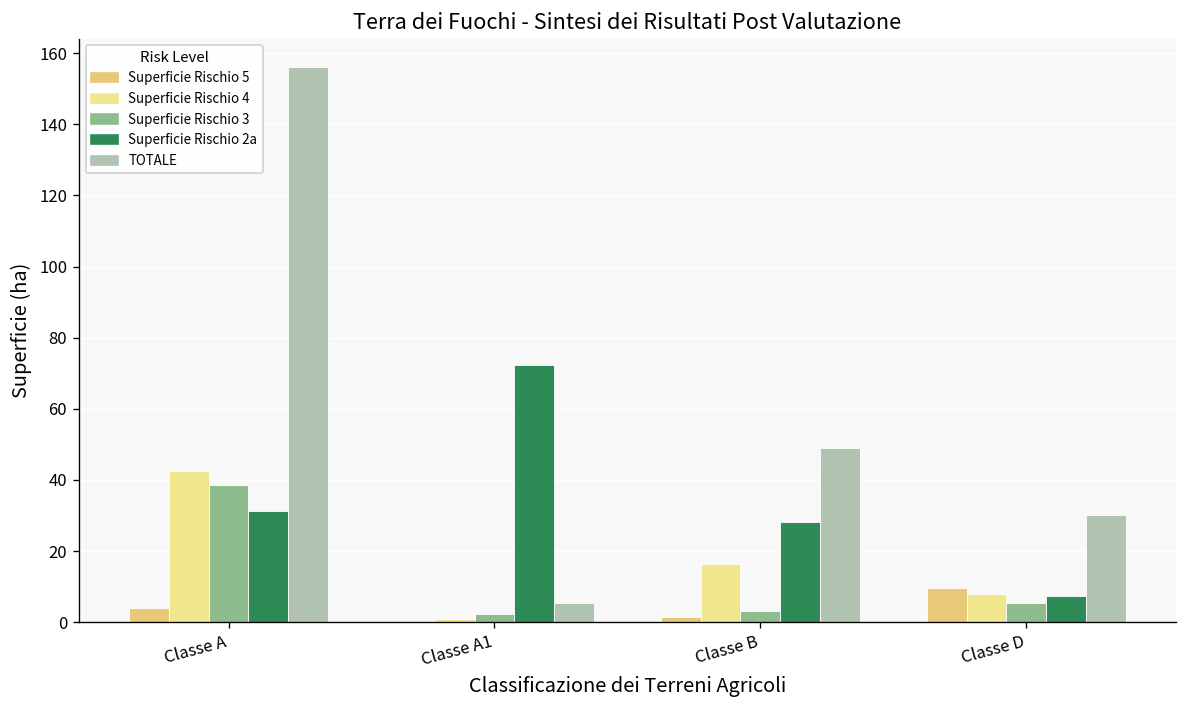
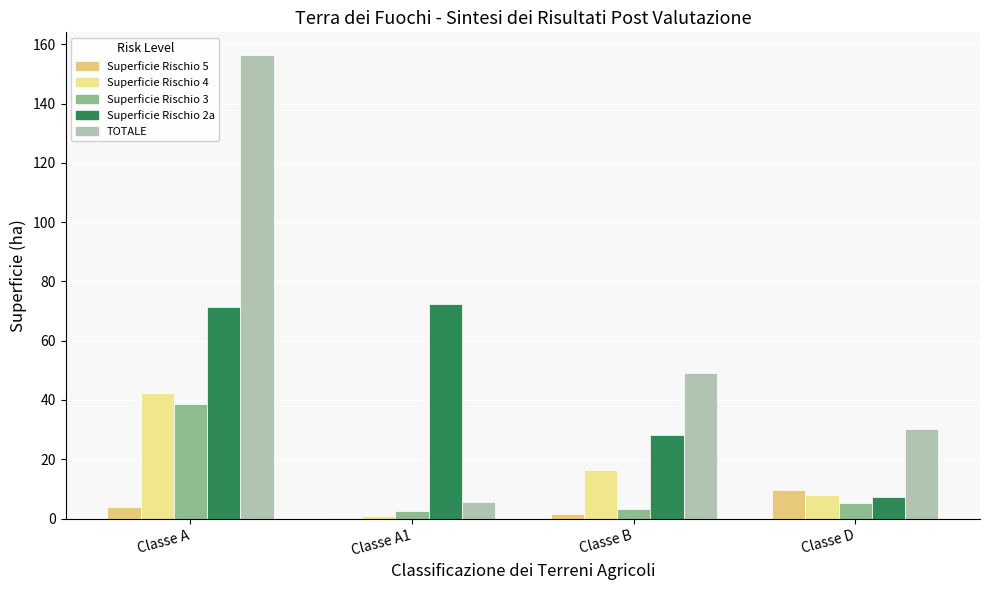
Superficie Rischio 2a, Classe A: 31 -> 71
